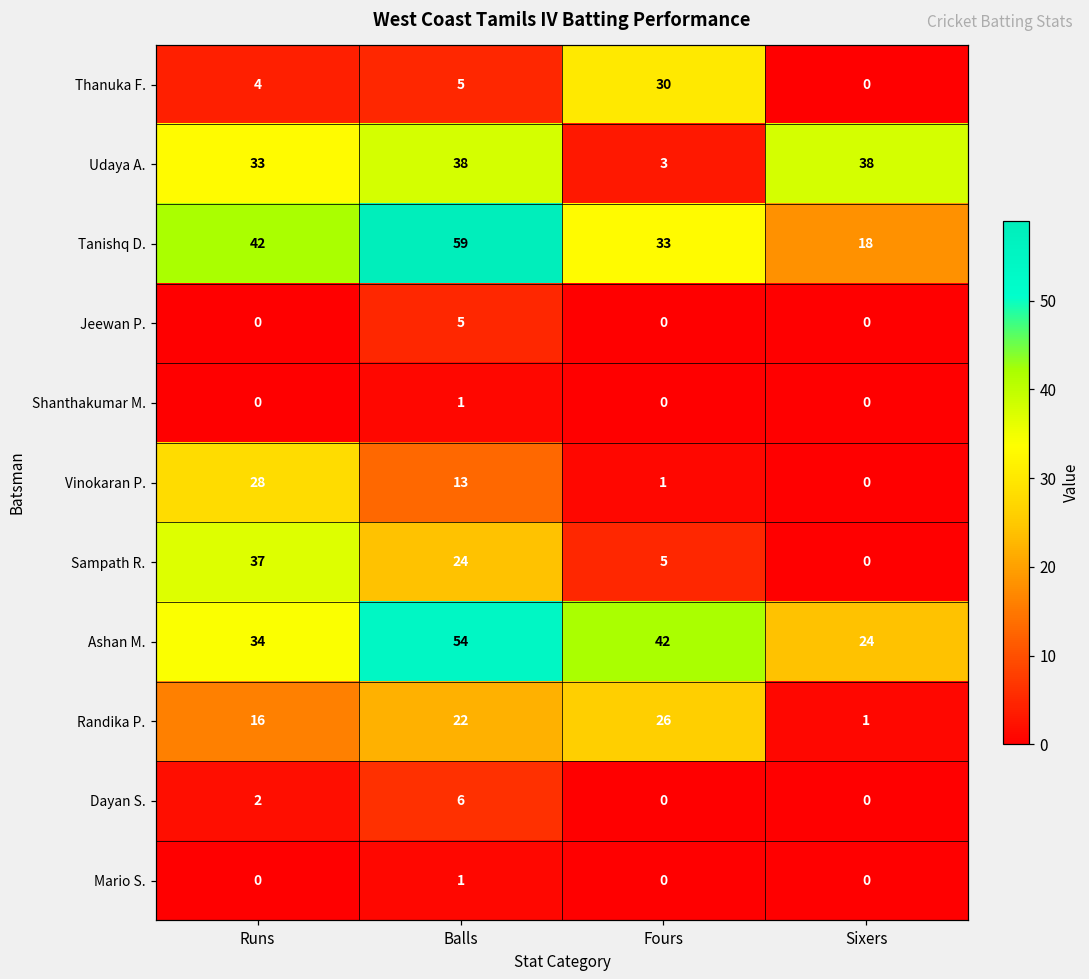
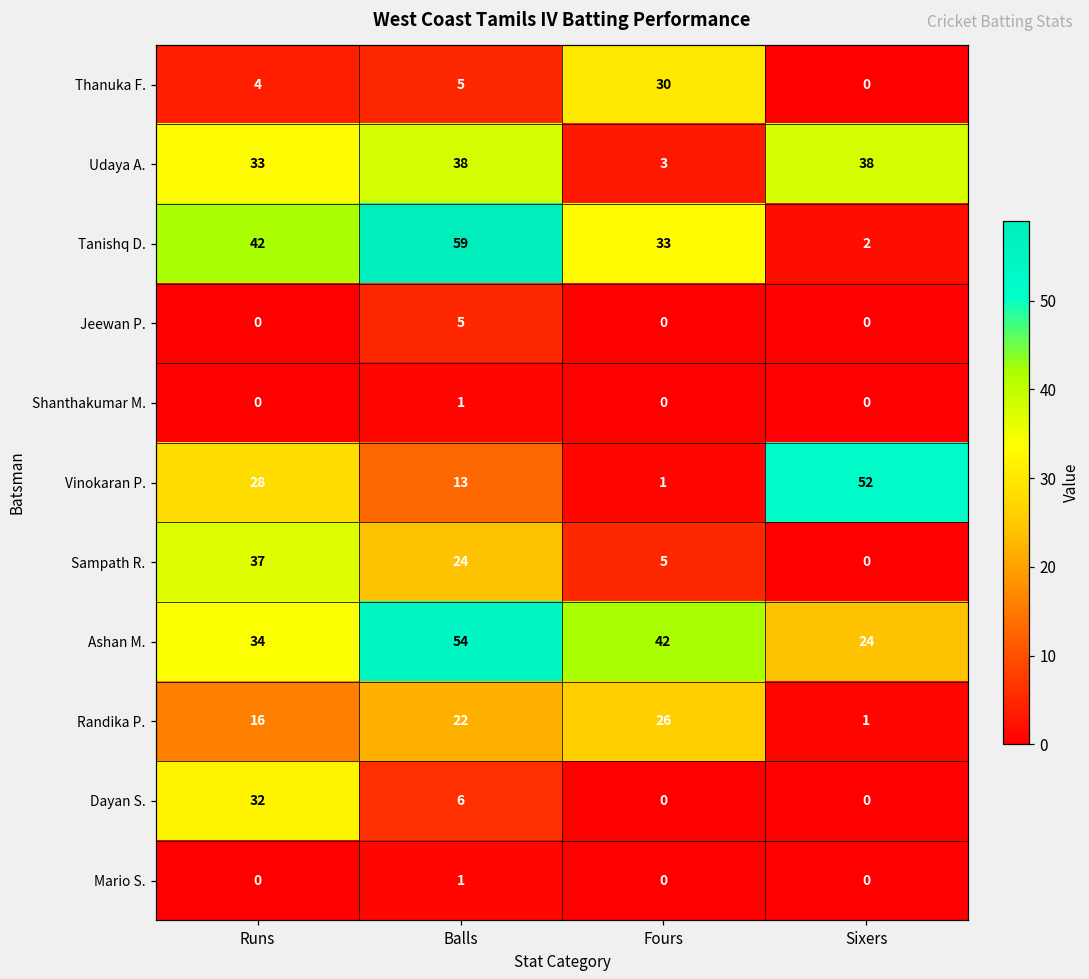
Tanishq D., Sixers: 18 -> 2
Vinokaran P., Sixers: 0 -> 52
Dayan S., Runs: 2 -> 32
